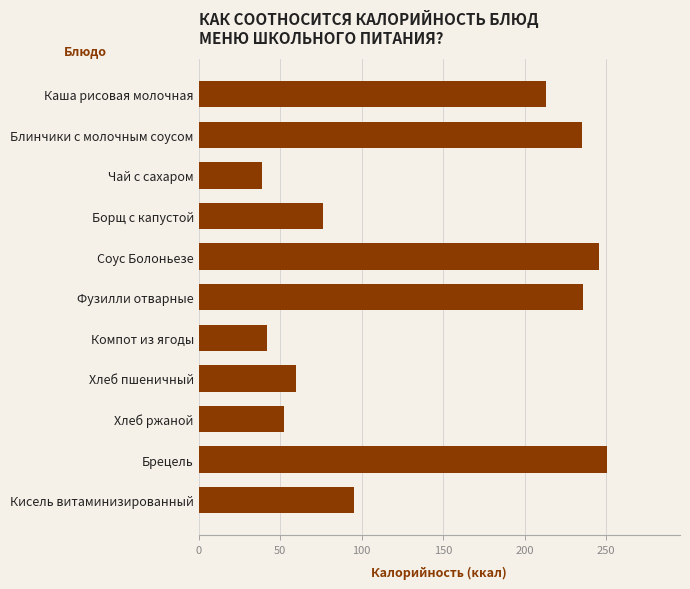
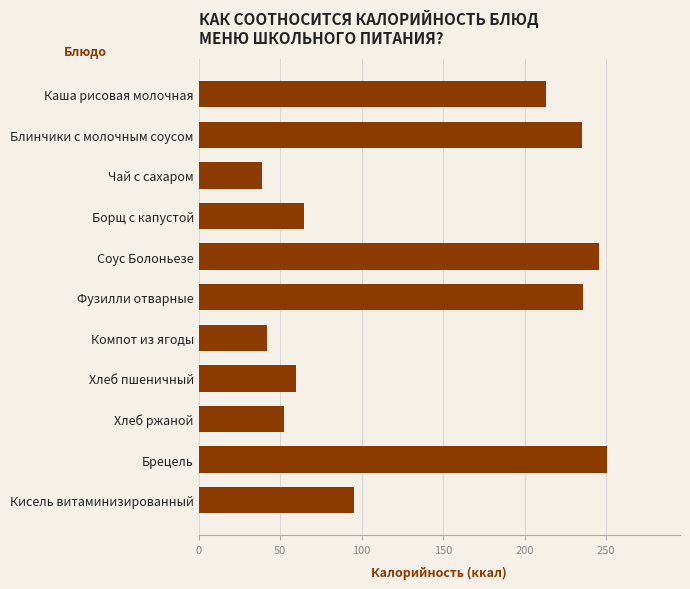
Борщ с капустой: 76 -> 65
